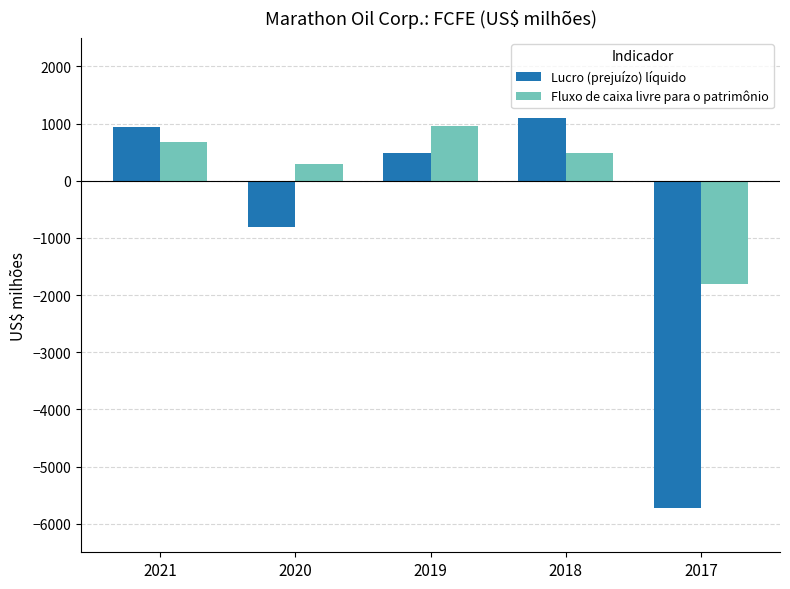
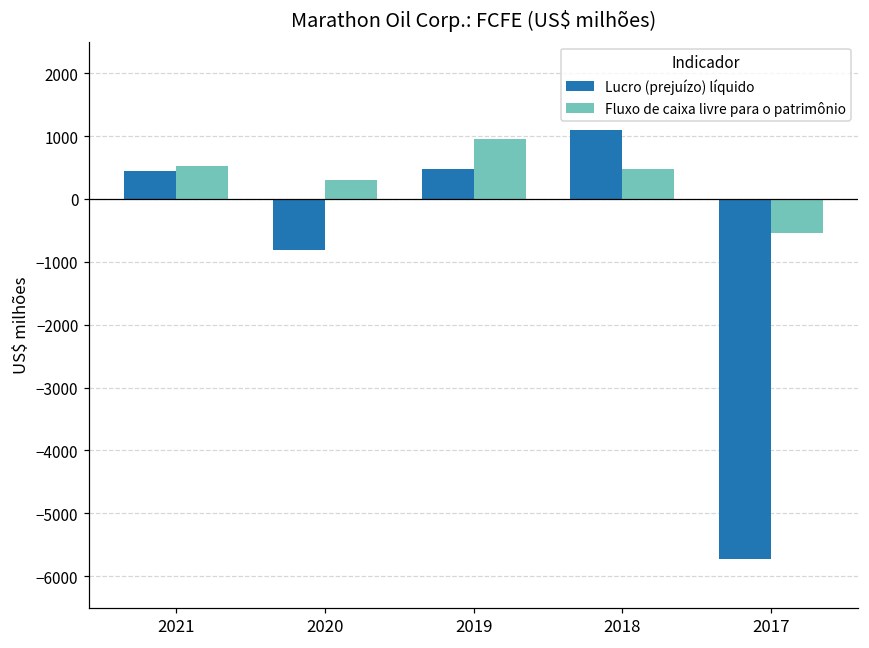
Lucro (prejuízo) líquido, 2021: 900 -> 400
Fluxo de caixa livre para o patrimônio, 2021: 700 -> 500
Fluxo de caixa livre para o patrimônio, 2017: -1800 -> -500
